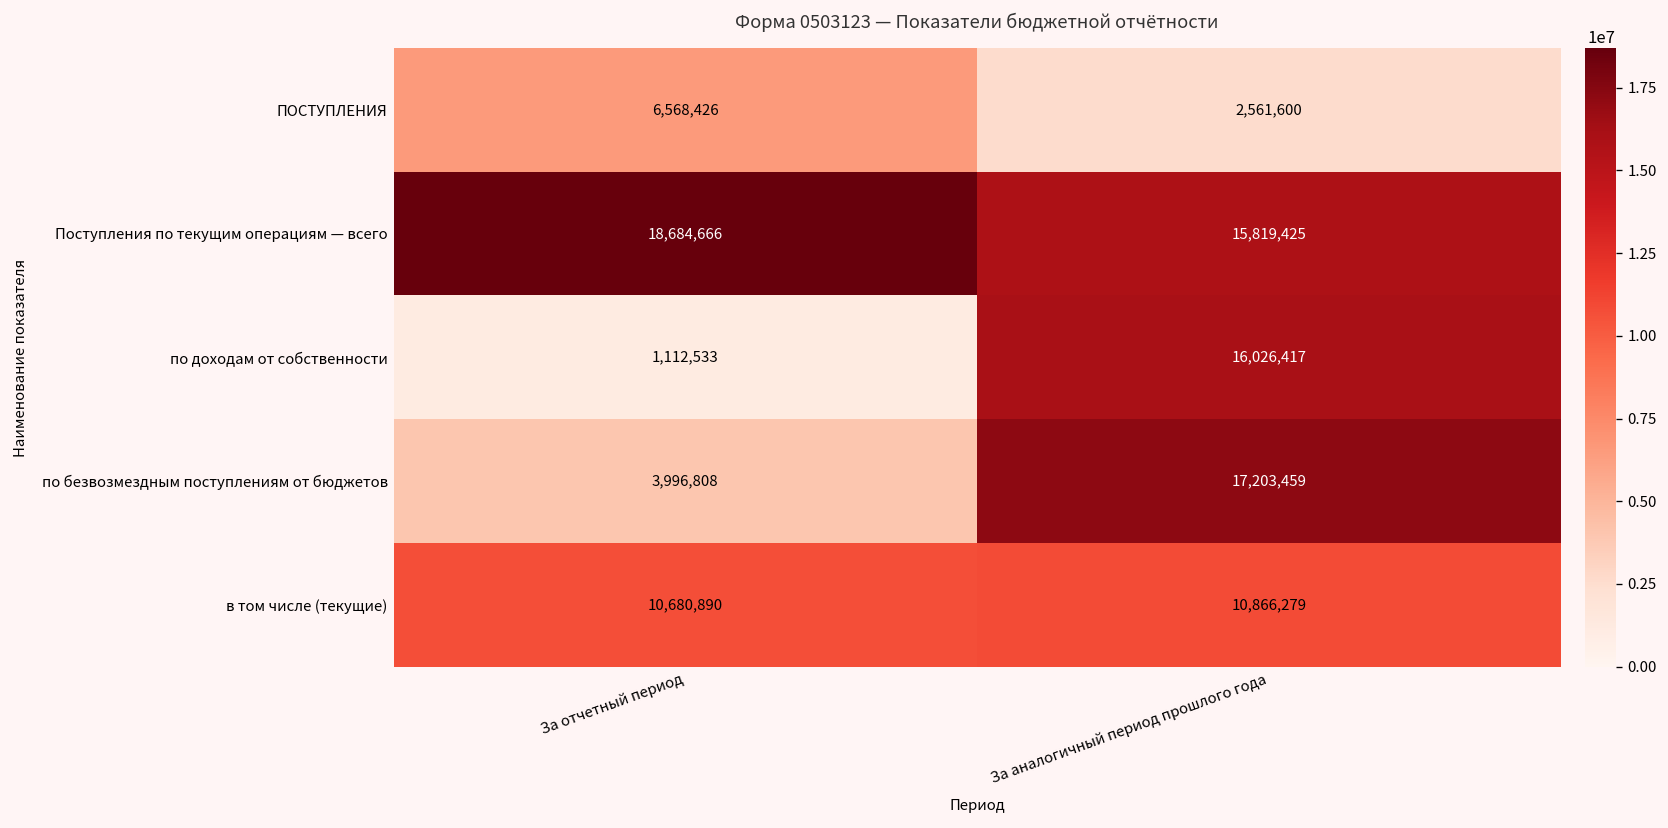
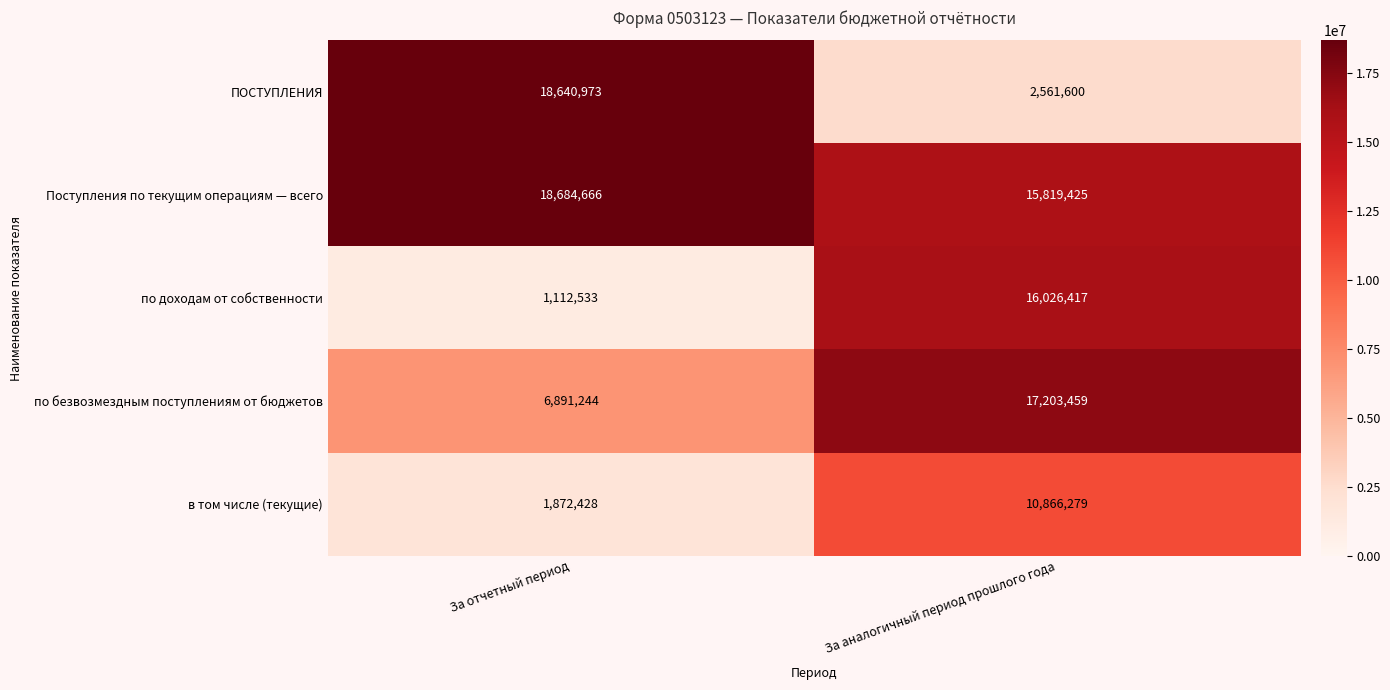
ПОСТУПЛЕНИЯ, За отчетный период: 6,568,426 -> 18,640,973
по безвозмездным поступлениям от бюджетов, За отчетный период: 3,996,808 -> 6,891,244
в том числе (текущие), За отчетный период: 10,680,890 -> 1,872,428
